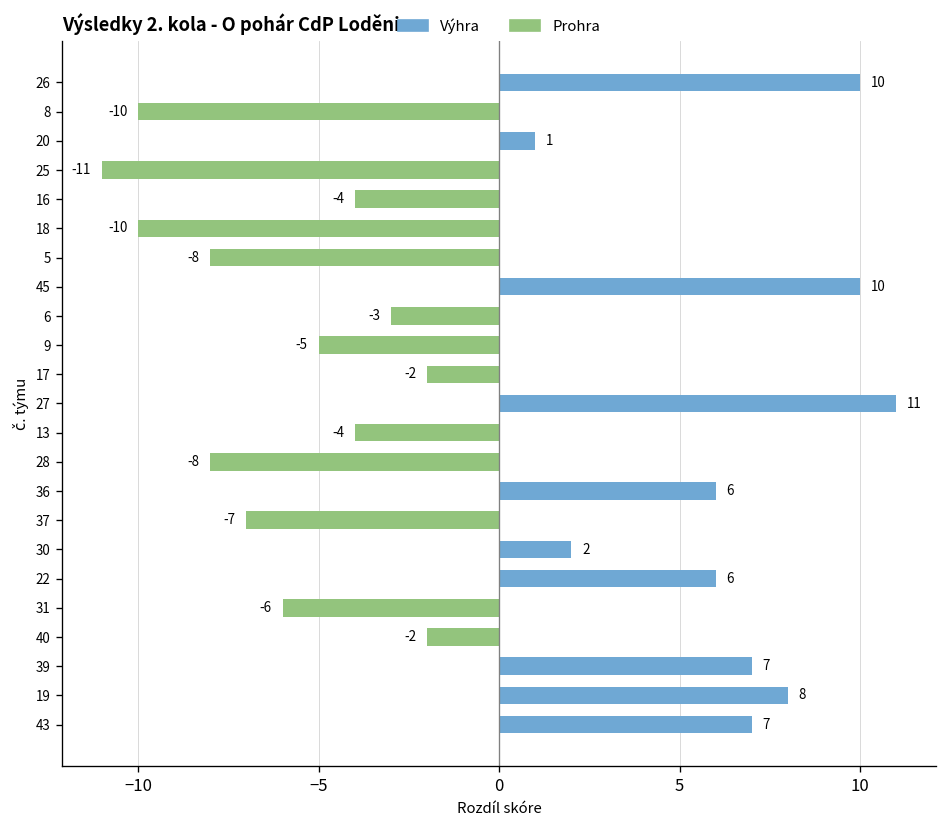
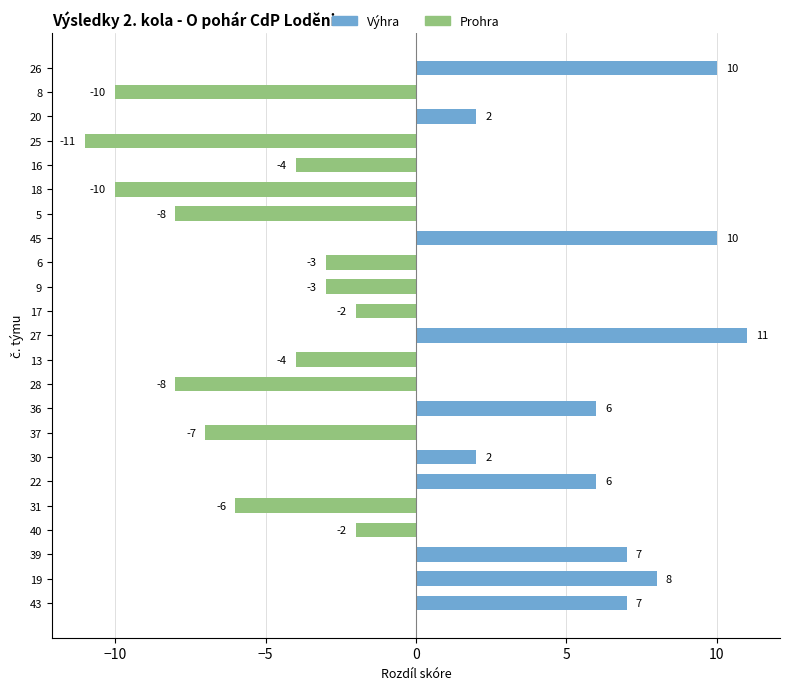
20: 1 -> 2
9: -5 -> -3
